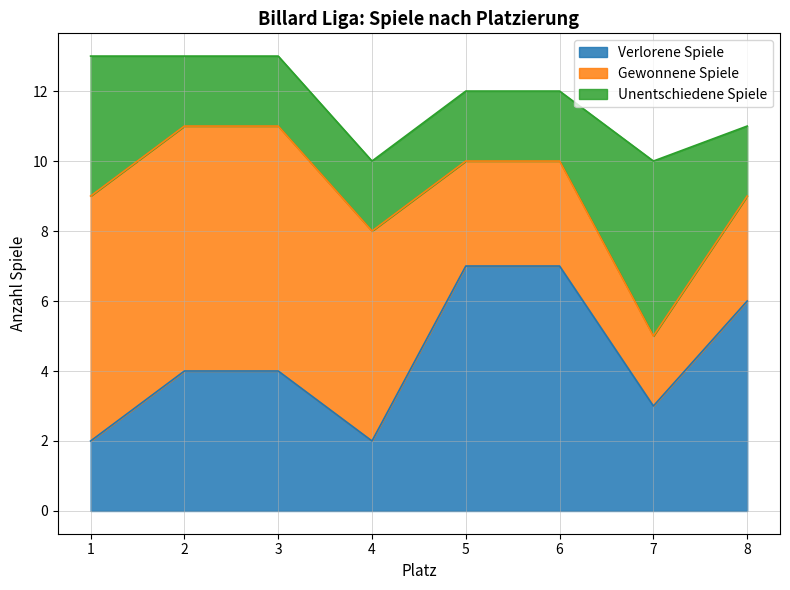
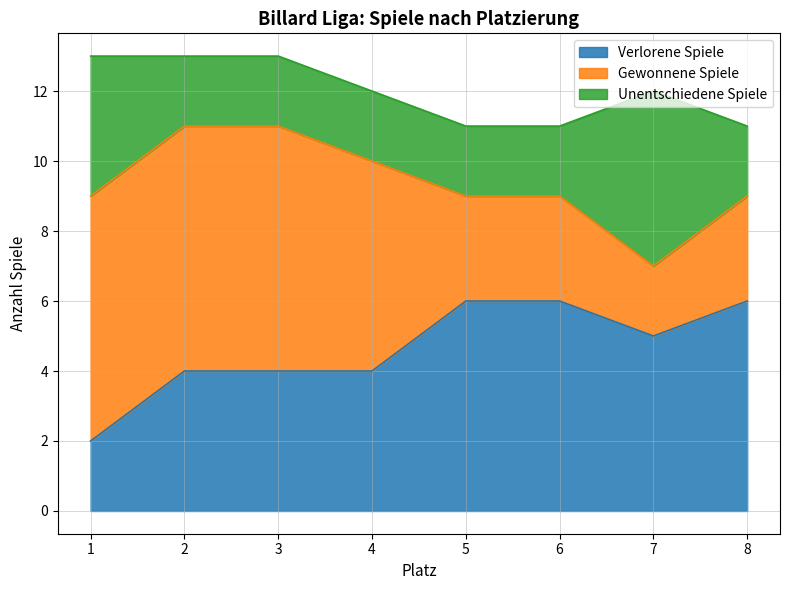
Verlorene Spiele, 4: 2 -> 4
Verlorene Spiele, 5: 7 -> 6
Verlorene Spiele, 6: 7 -> 6
Verlorene Spiele, 7: 3 -> 5
